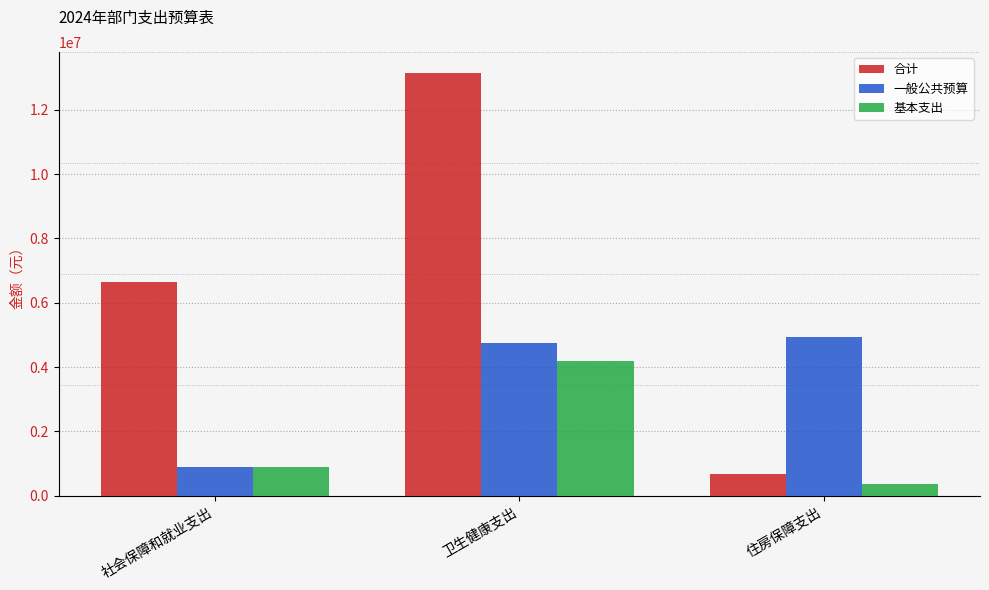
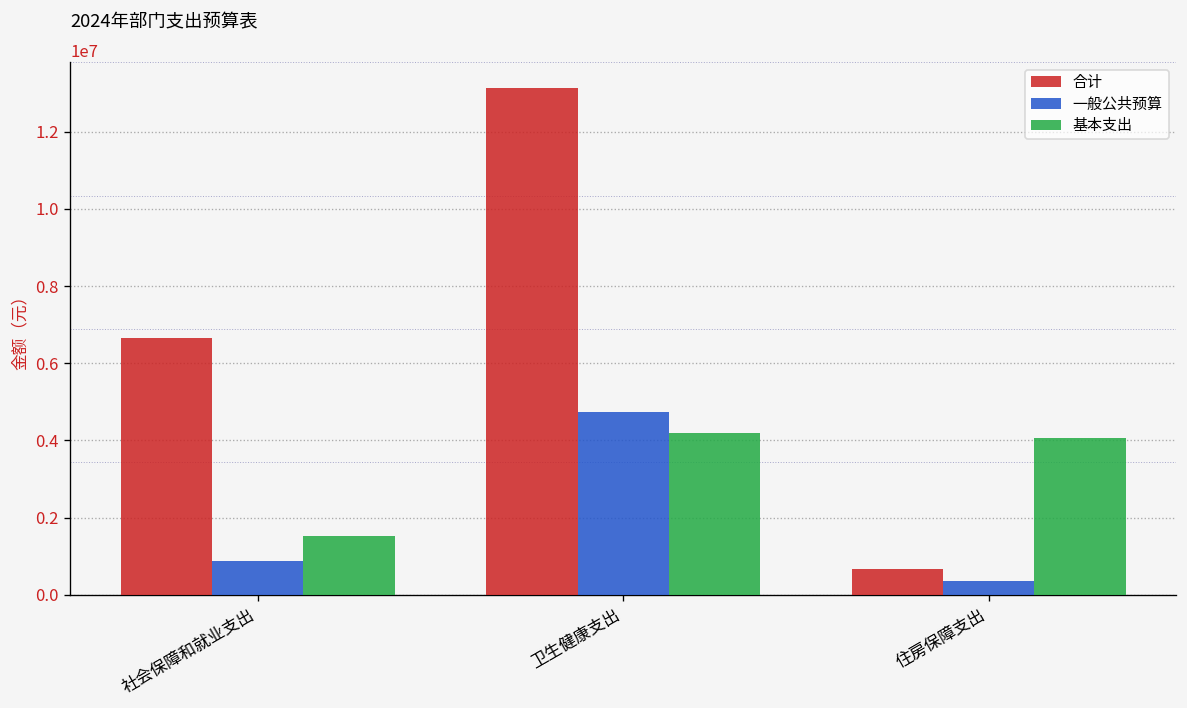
基本支出, 社会保障和就业支出: 900000 -> 1500000
一般公共预算, 住房保障支出: 4900000 -> 400000
基本支出, 住房保障支出: 400000 -> 4100000
